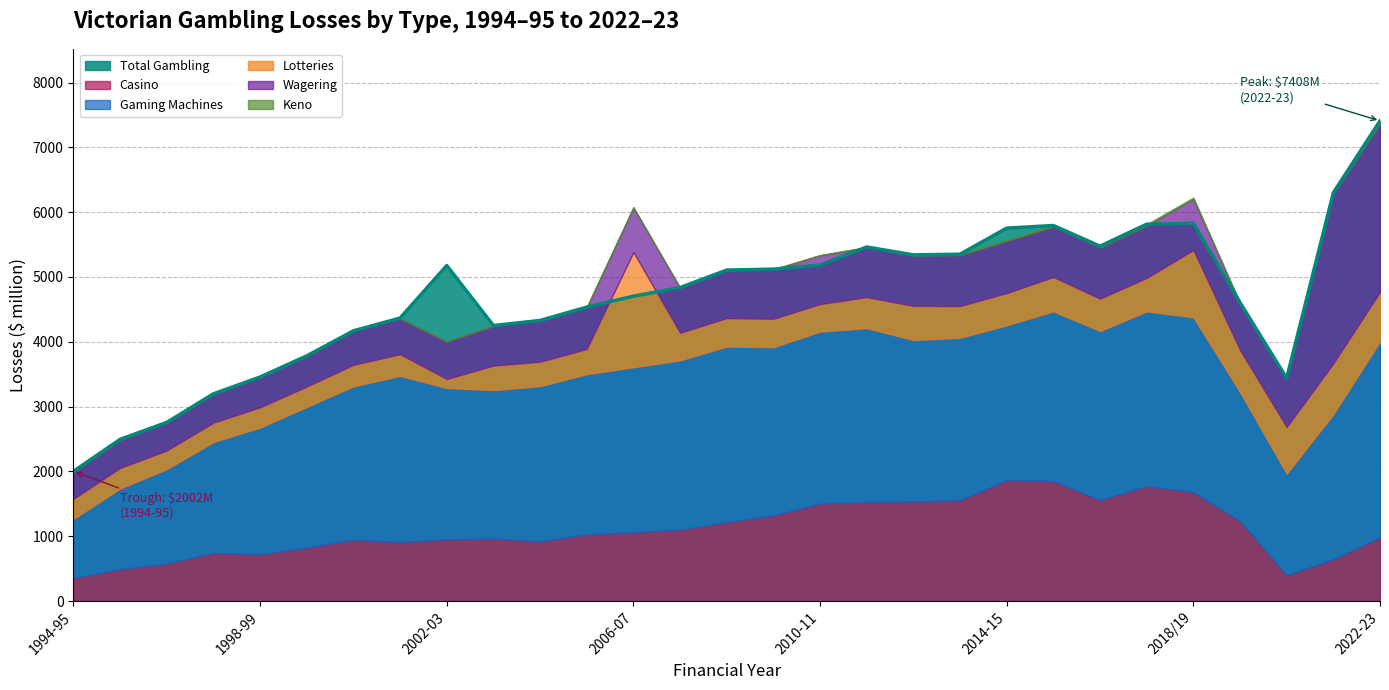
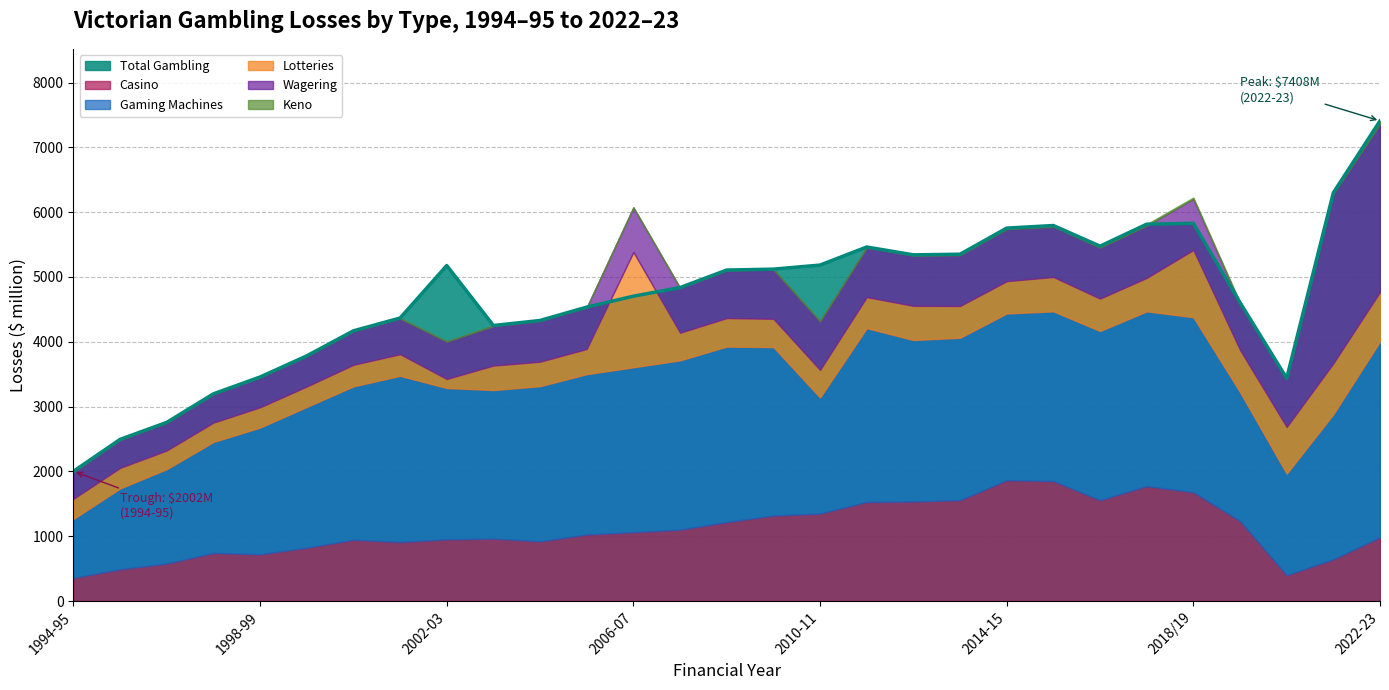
Casino, 2010-11: 1500 -> 1300
Gaming Machines, 2010-11: 2700 -> 1800
Gaming Machines, 2014-15: 2400 -> 2600
